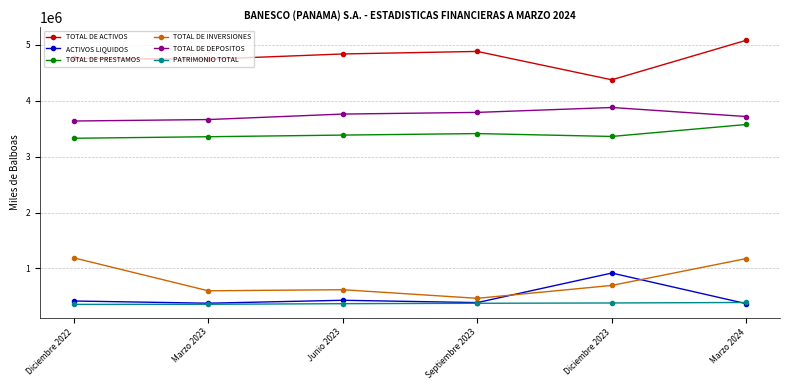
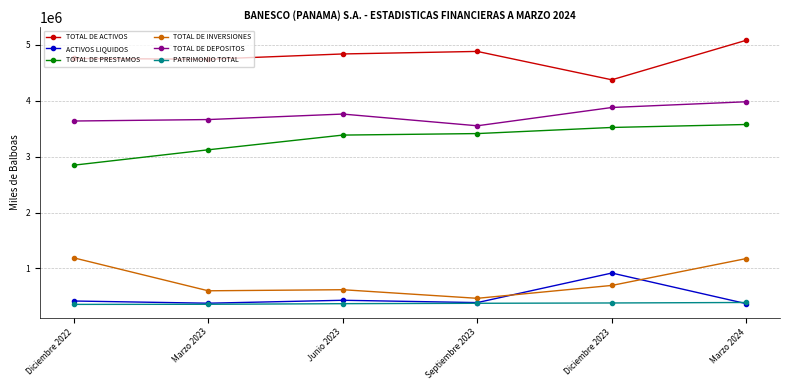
TOTAL DE PRESTAMOS, Diciembre 2022: 3300000 -> 2800000
TOTAL DE PRESTAMOS, Marzo 2023: 3400000 -> 3100000
TOTAL DE DEPOSITOS, Septiembre 2023: 3800000 -> 3600000
TOTAL DE PRESTAMOS, Diciembre 2023: 3400000 -> 3500000
TOTAL DE DEPOSITOS, Marzo 2024: 3700000 -> 4000000
